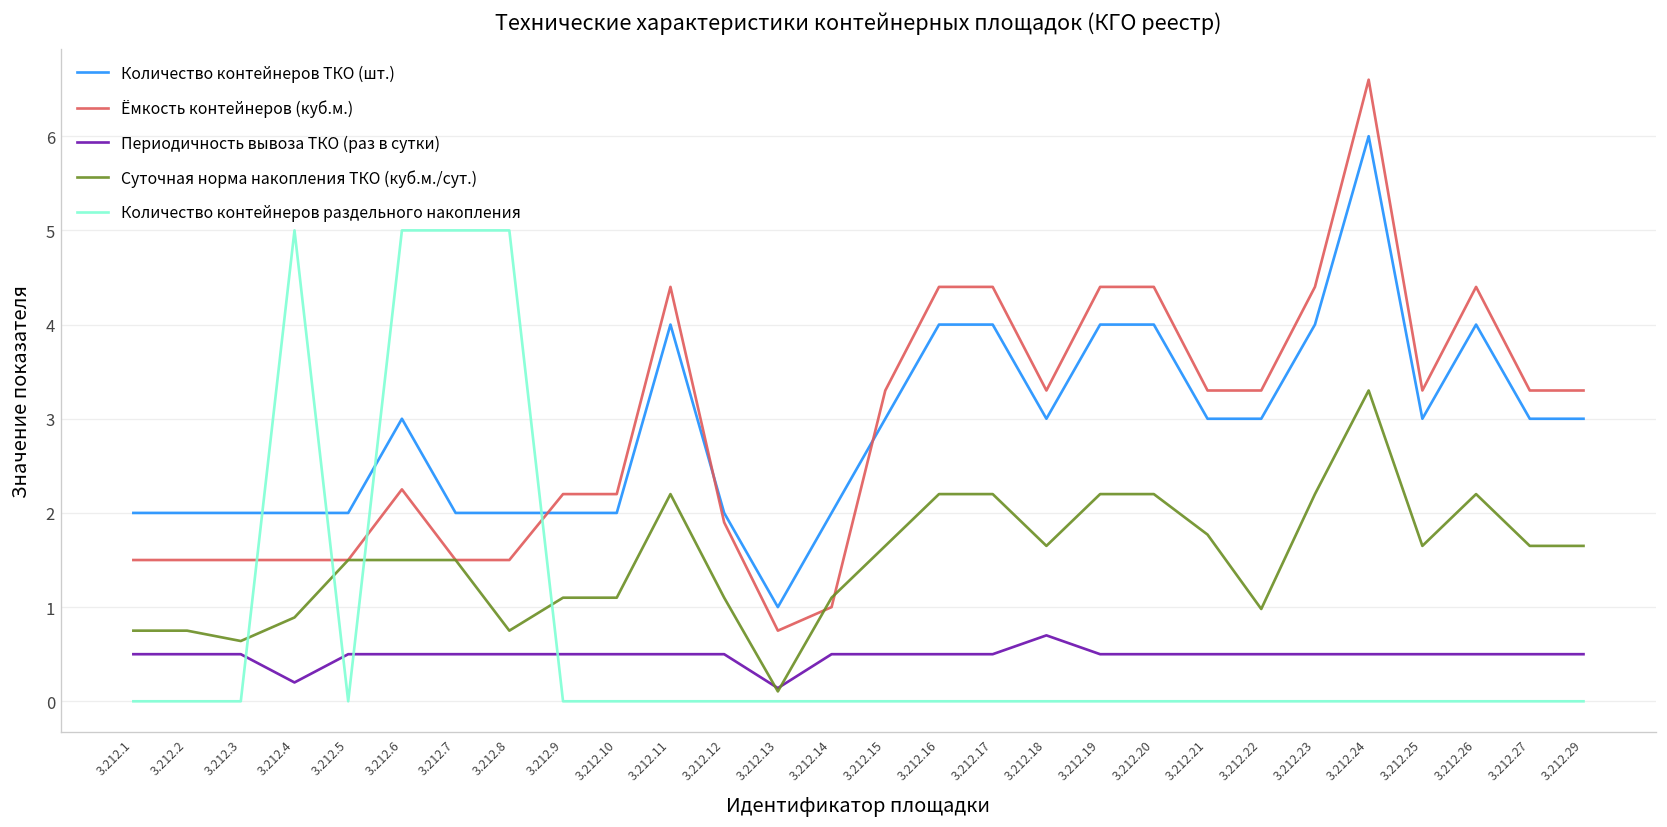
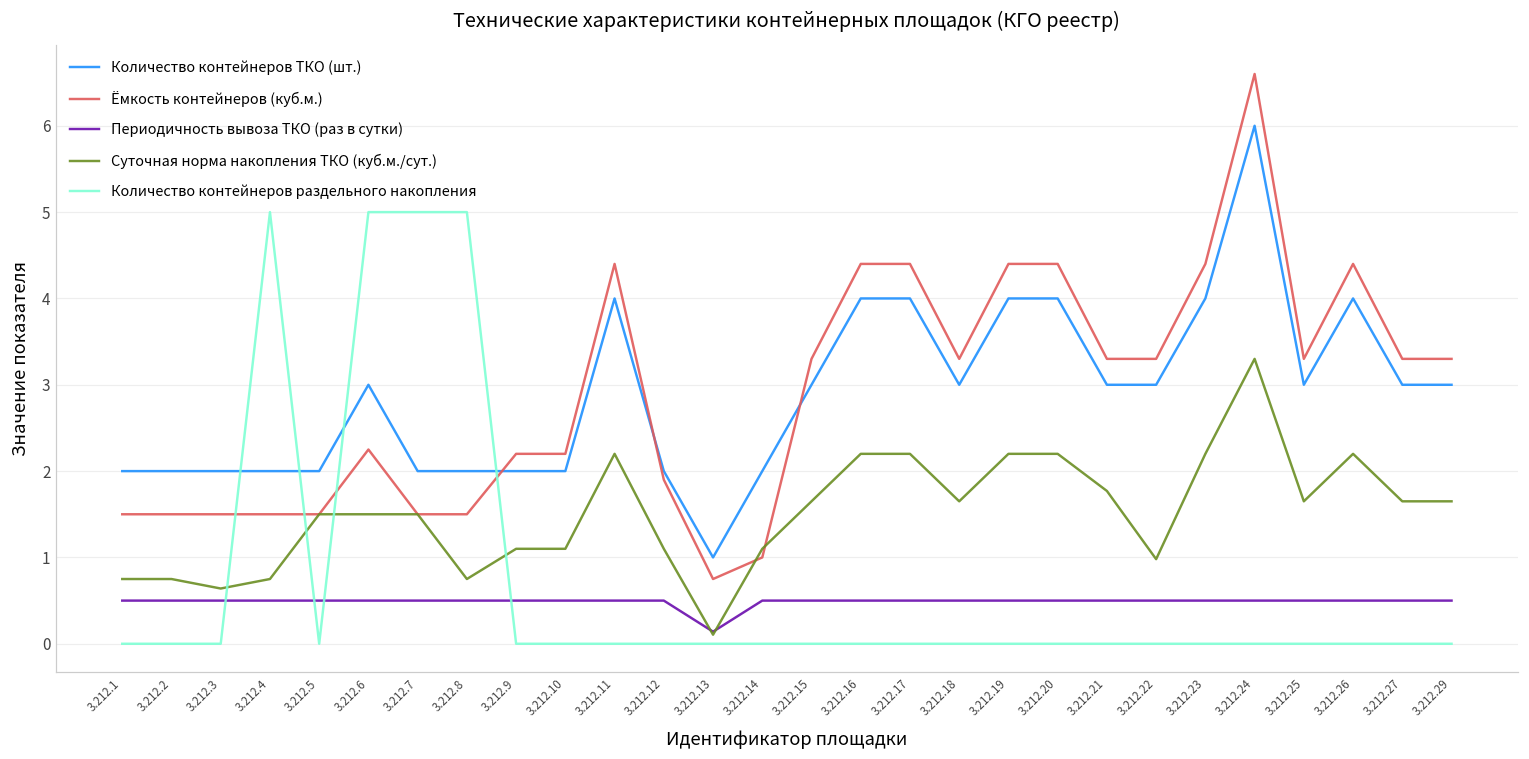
Периодичность вывоза ТКО (раз в сутки), 3.212.4: 0.2 -> 0.5
Суточная норма накопления ТКО (куб.м./сут.), 3.212.4: 0.9 -> 0.8
Периодичность вывоза ТКО (раз в сутки), 3.212.18: 0.7 -> 0.5
